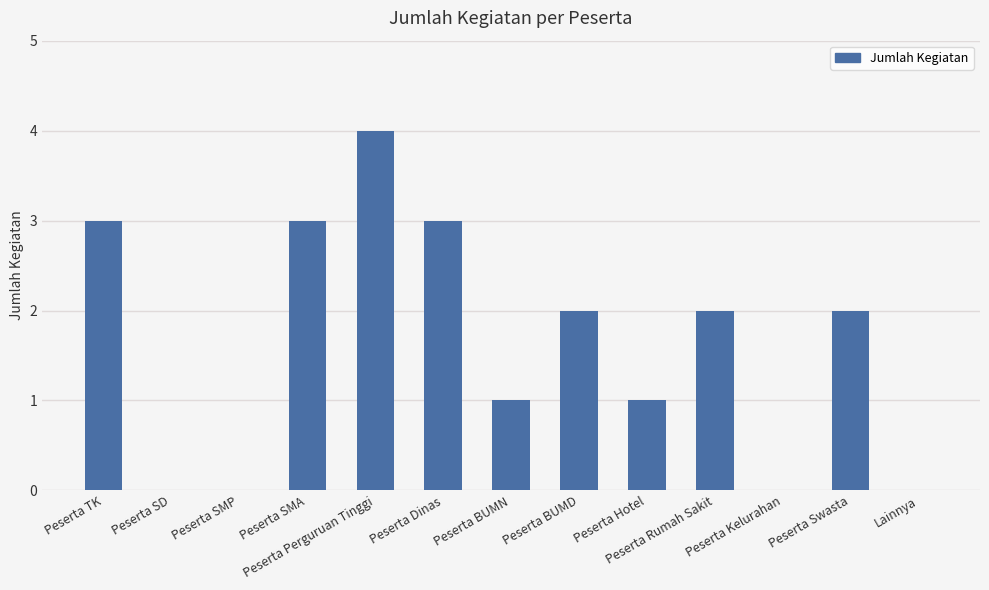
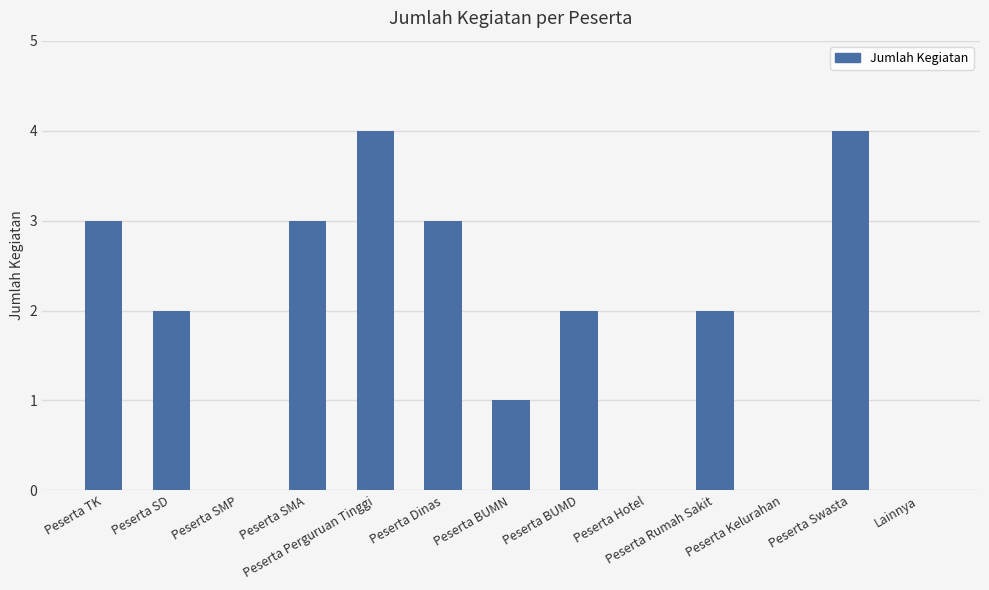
Peserta SD: 0 -> 2
Peserta Hotel: 1 -> 0
Peserta Swasta: 2 -> 4
